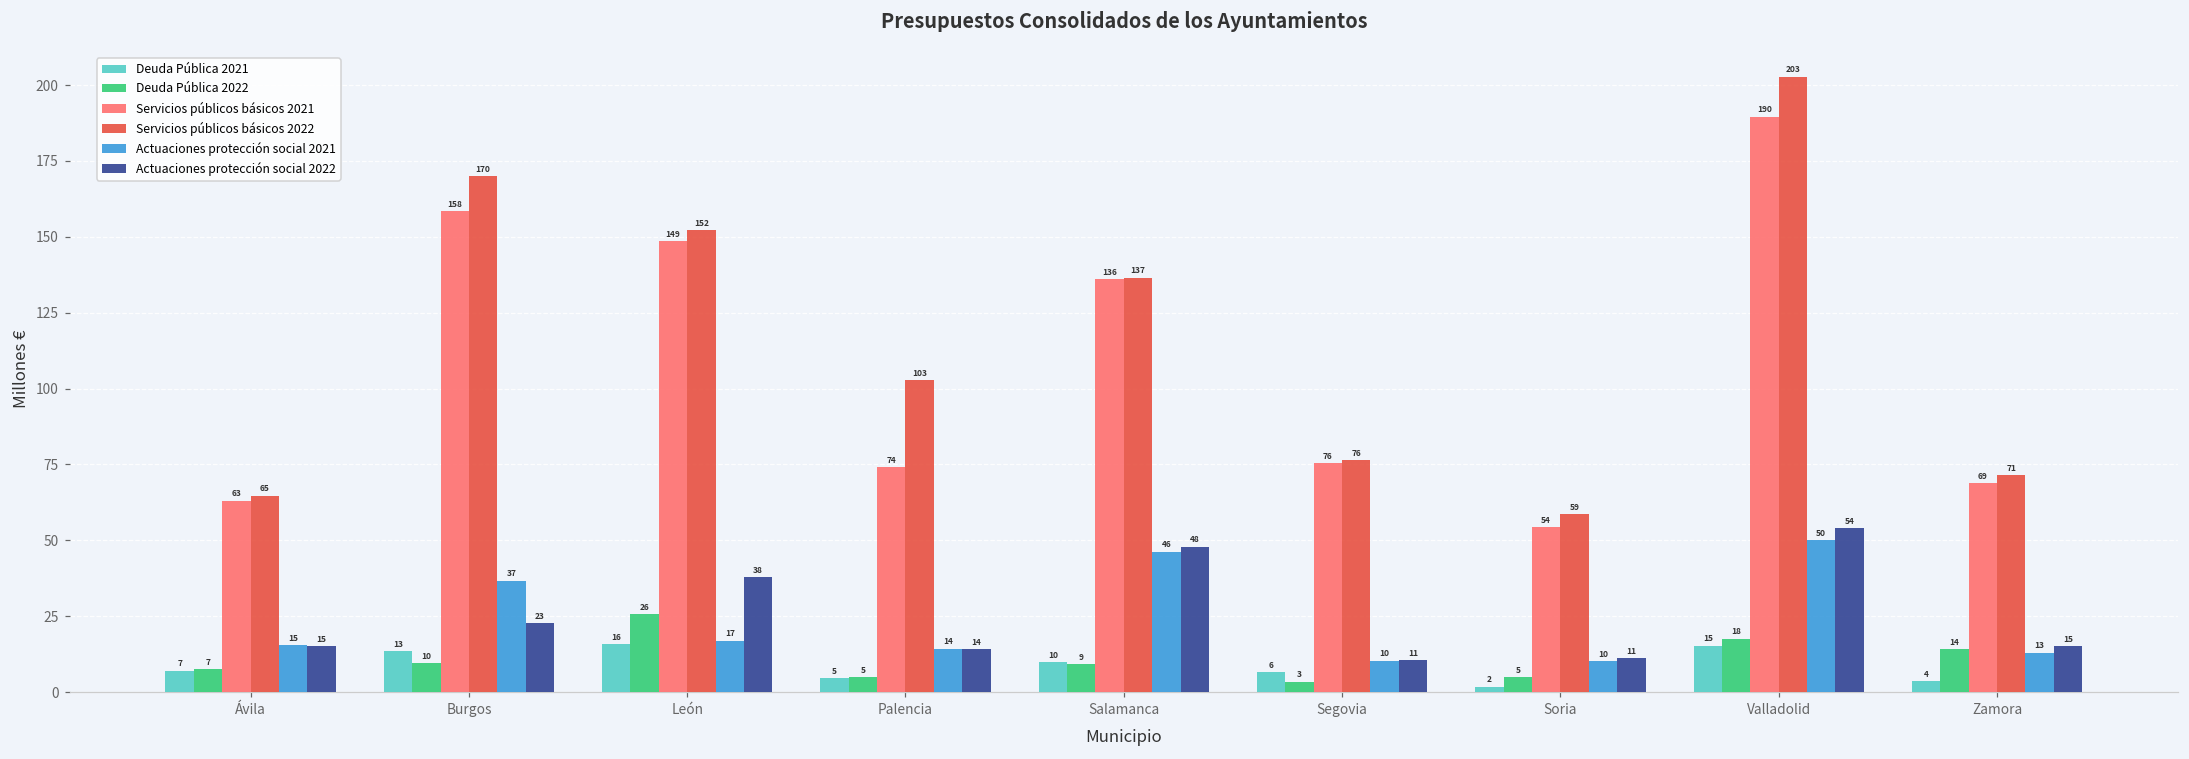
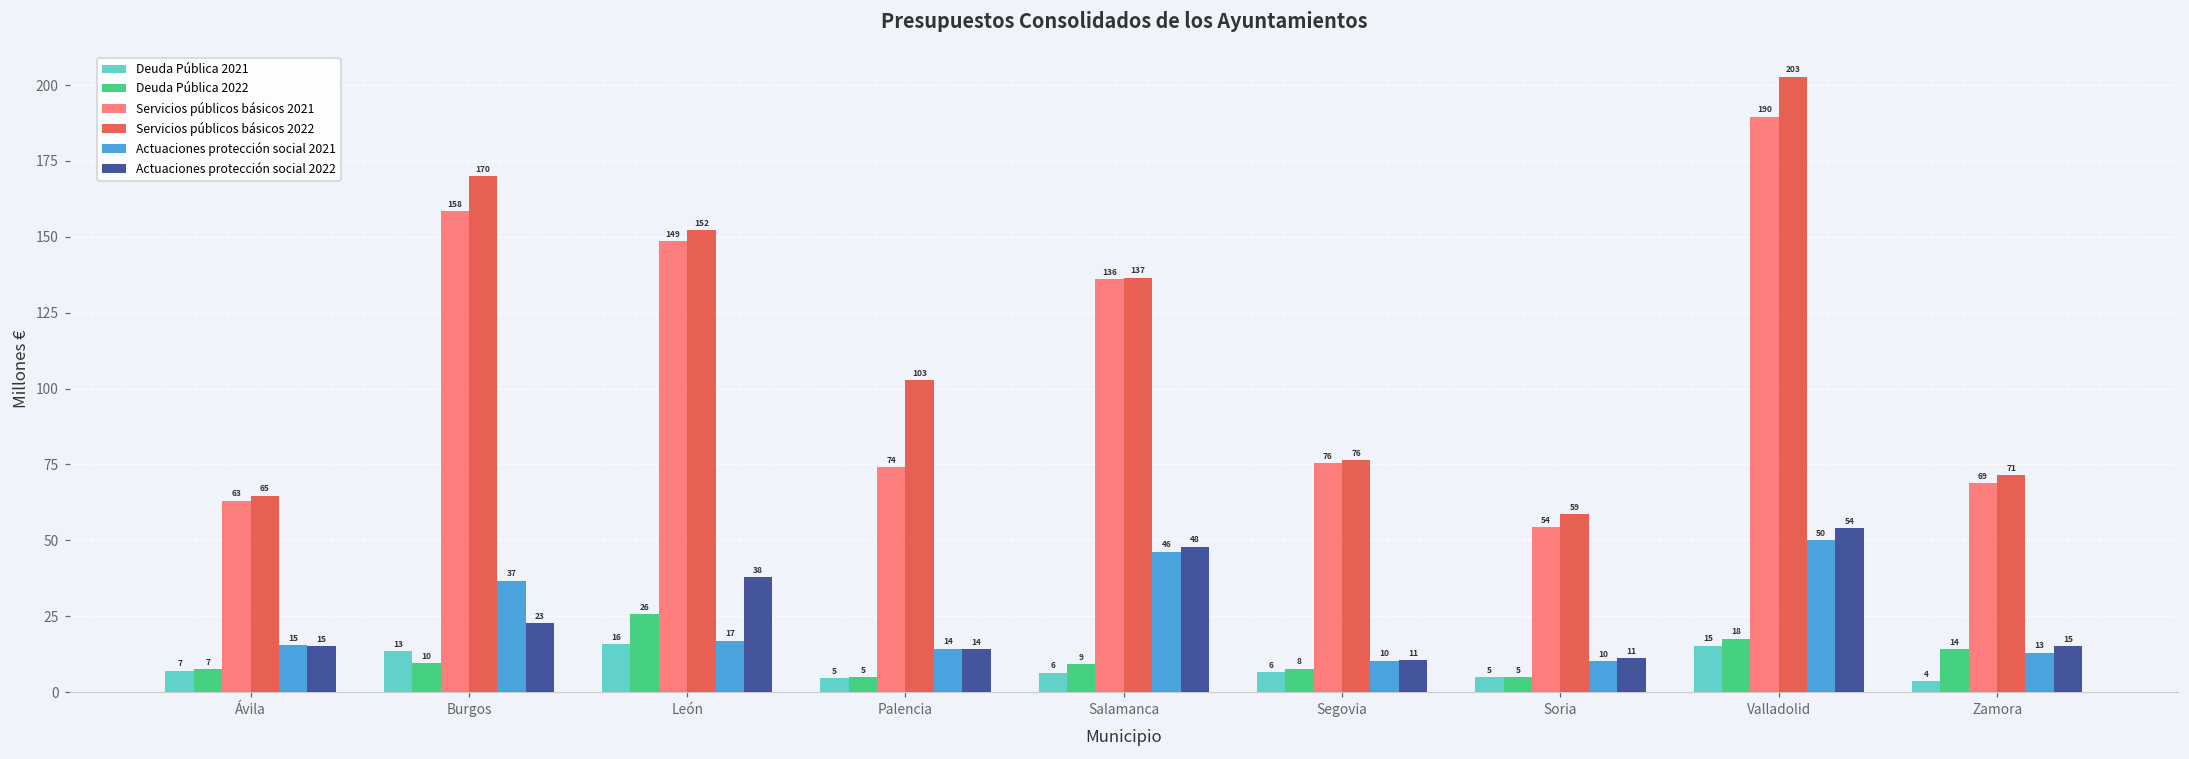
Deuda Pública 2021, Salamanca: 10 -> 6
Deuda Pública 2022, Segovia: 3 -> 8
Deuda Pública 2021, Soria: 2 -> 5
